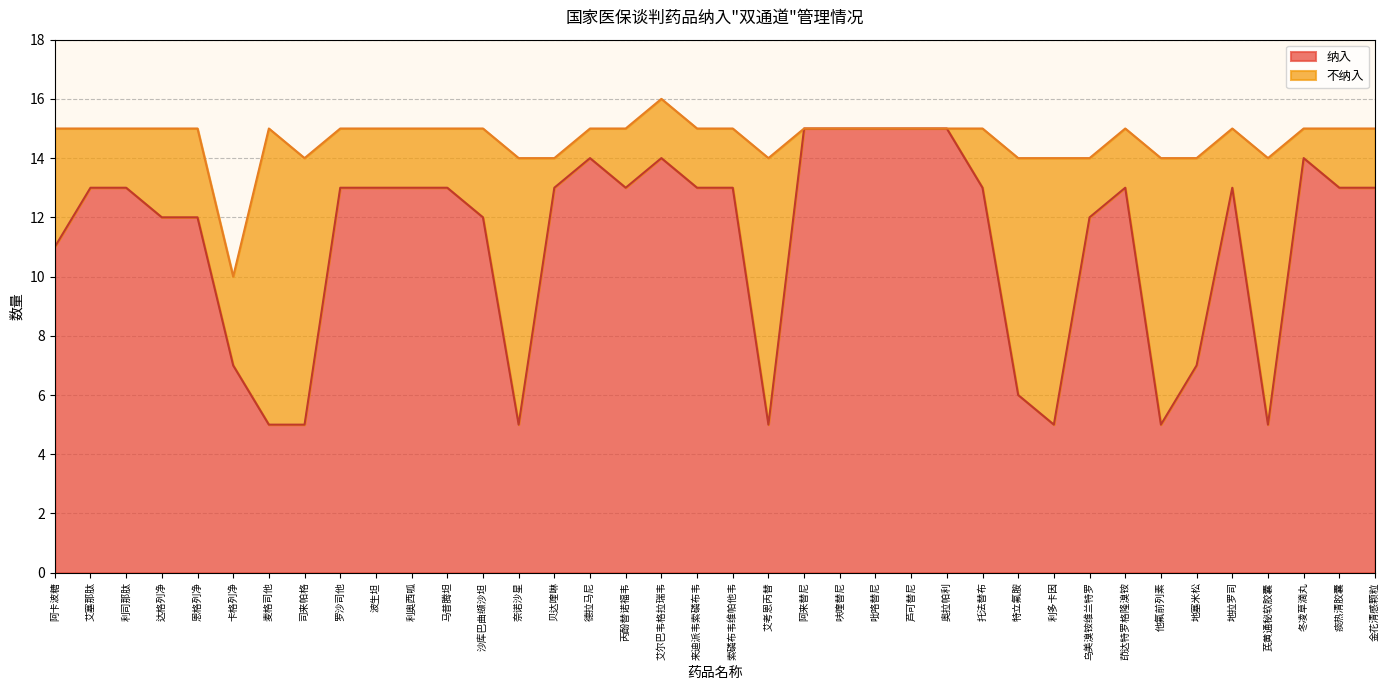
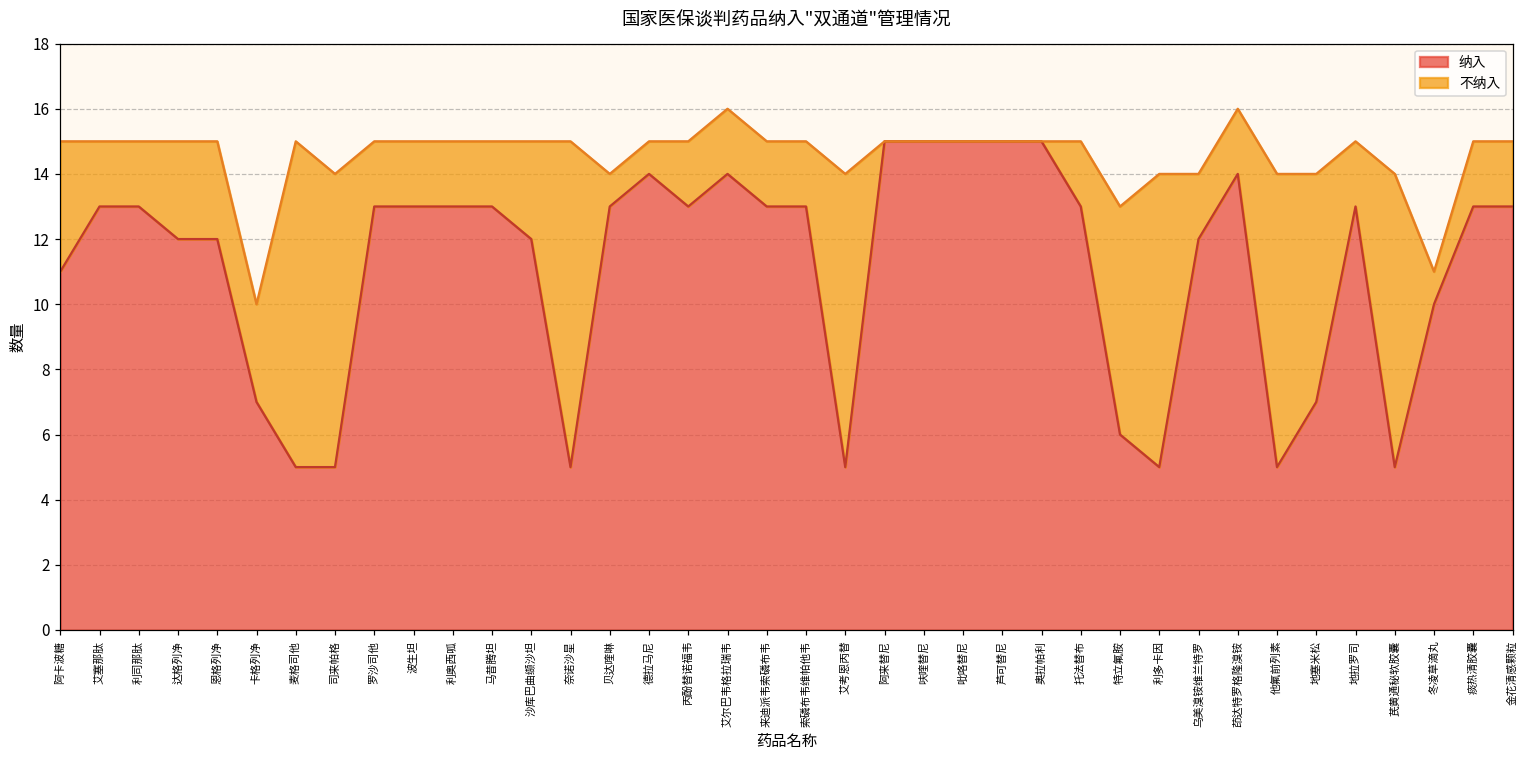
不纳入, 奈诺沙星: 9 -> 10
不纳入, 特立氟胺: 8 -> 7
纳入, 茚达特罗格隆溴铵: 13 -> 14
纳入, 冬凌草滴丸: 14 -> 10
